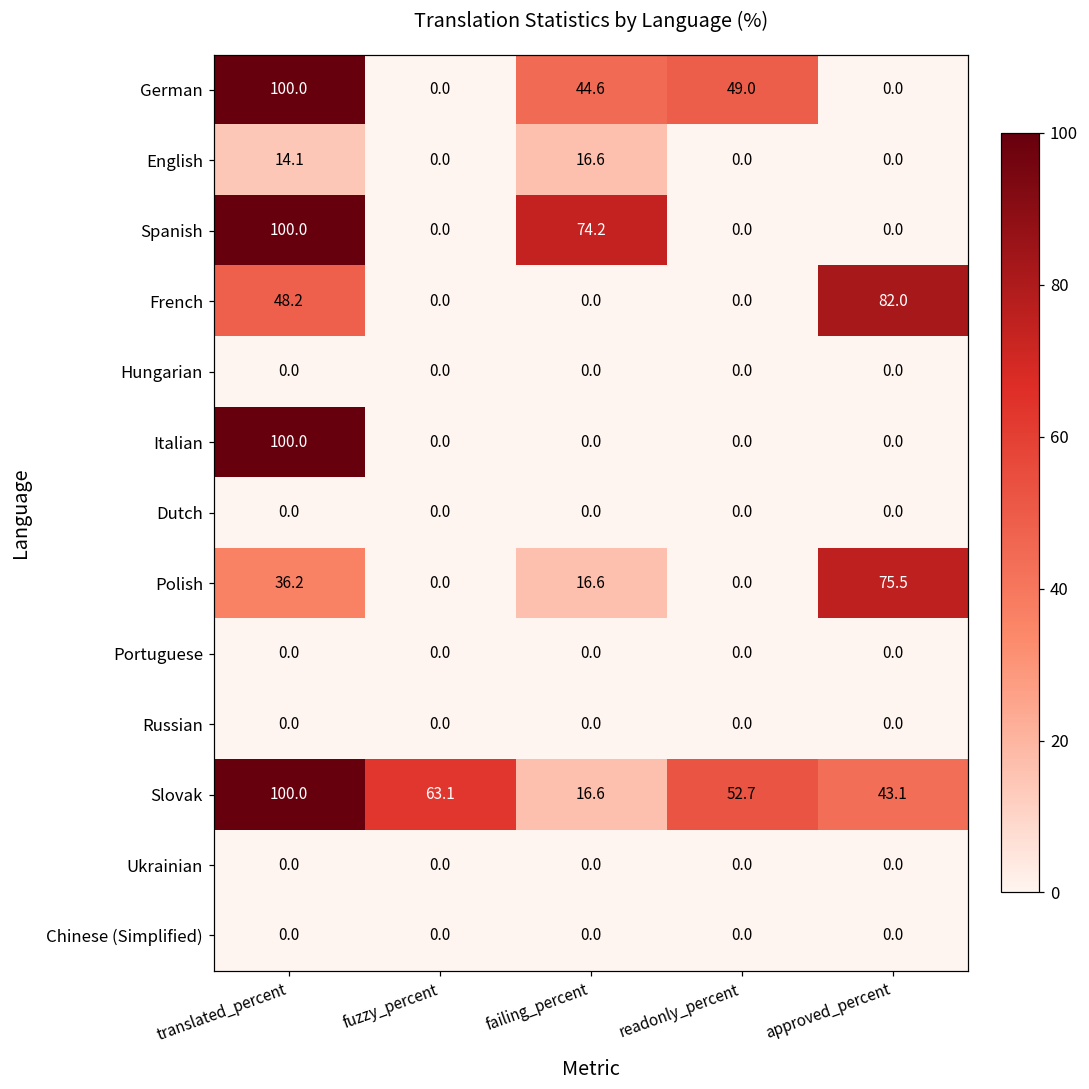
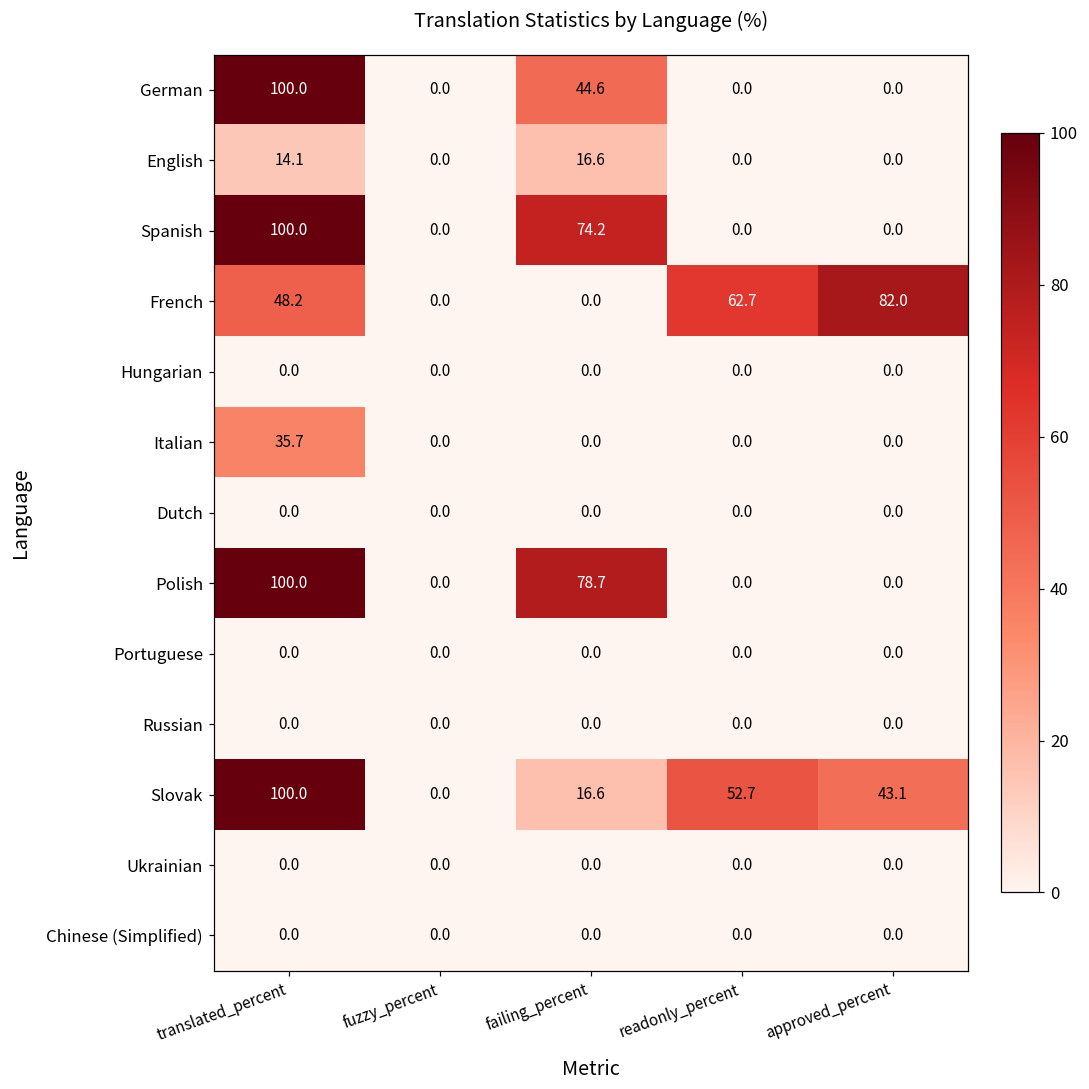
German, readonly_percent: 49.0 -> 0.0
French, readonly_percent: 0.0 -> 62.7
Italian, translated_percent: 100.0 -> 35.7
Polish, translated_percent: 36.2 -> 100.0
Polish, failing_percent: 16.6 -> 78.7
Polish, approved_percent: 75.5 -> 0.0
Slovak, fuzzy_percent: 63.1 -> 0.0
